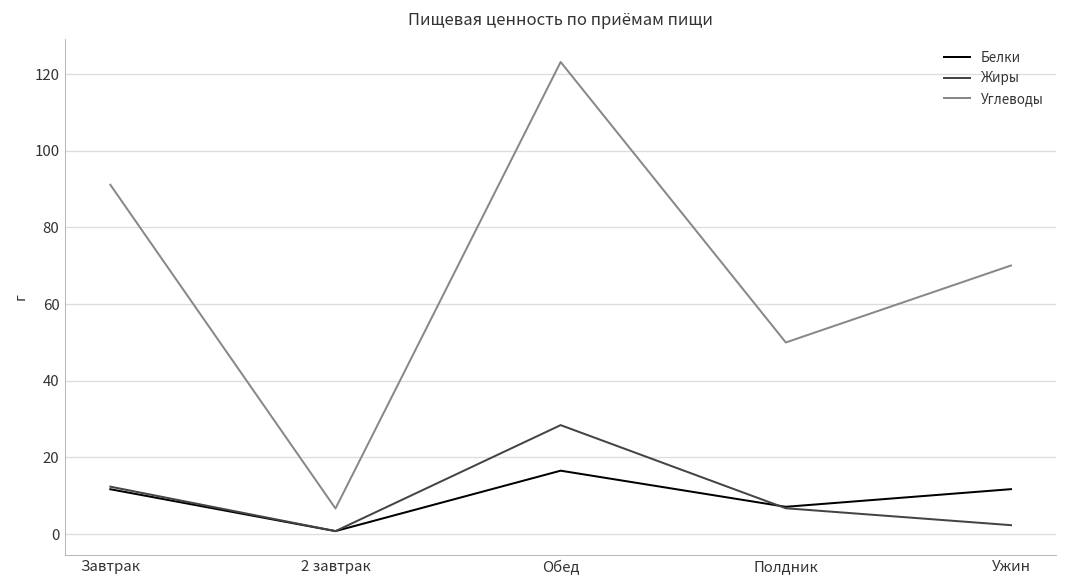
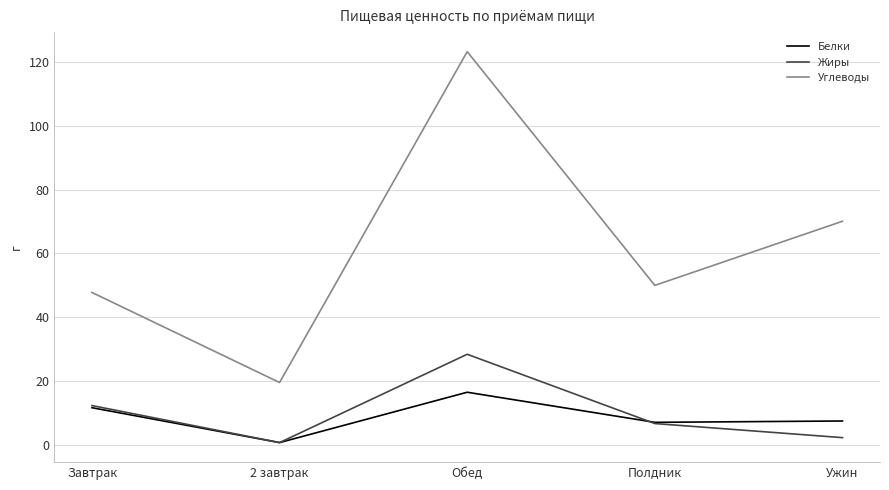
Углеводы, Завтрак: 91 -> 48
Углеводы, 2 завтрак: 7 -> 20
Белки, Ужин: 12 -> 8
